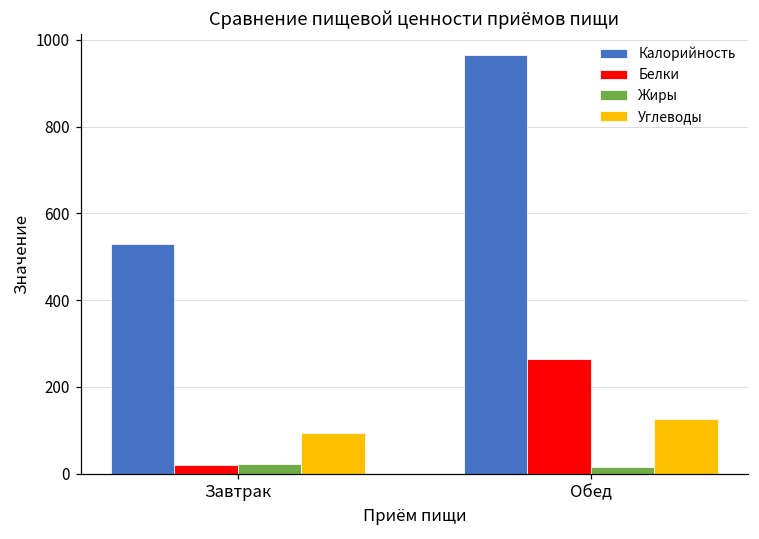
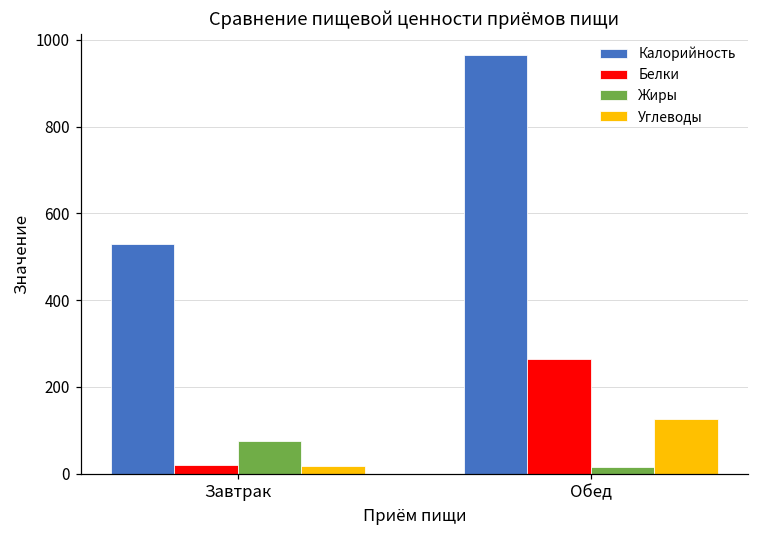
Жиры, Завтрак: 20 -> 80
Углеводы, Завтрак: 100 -> 20
